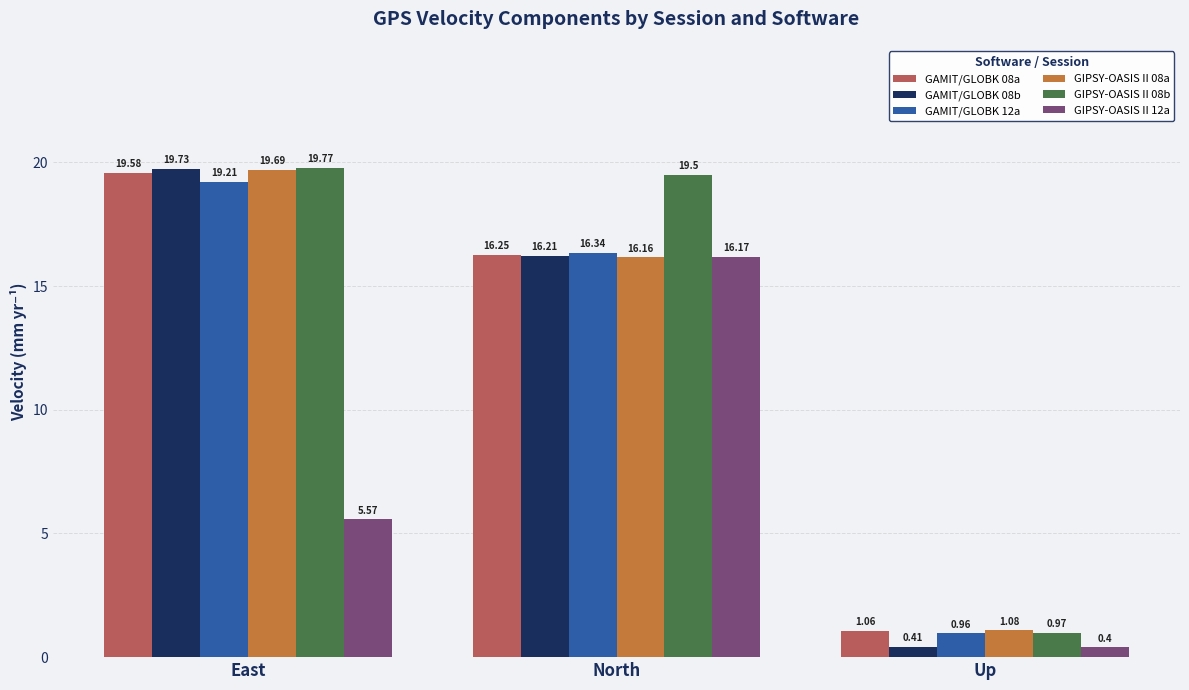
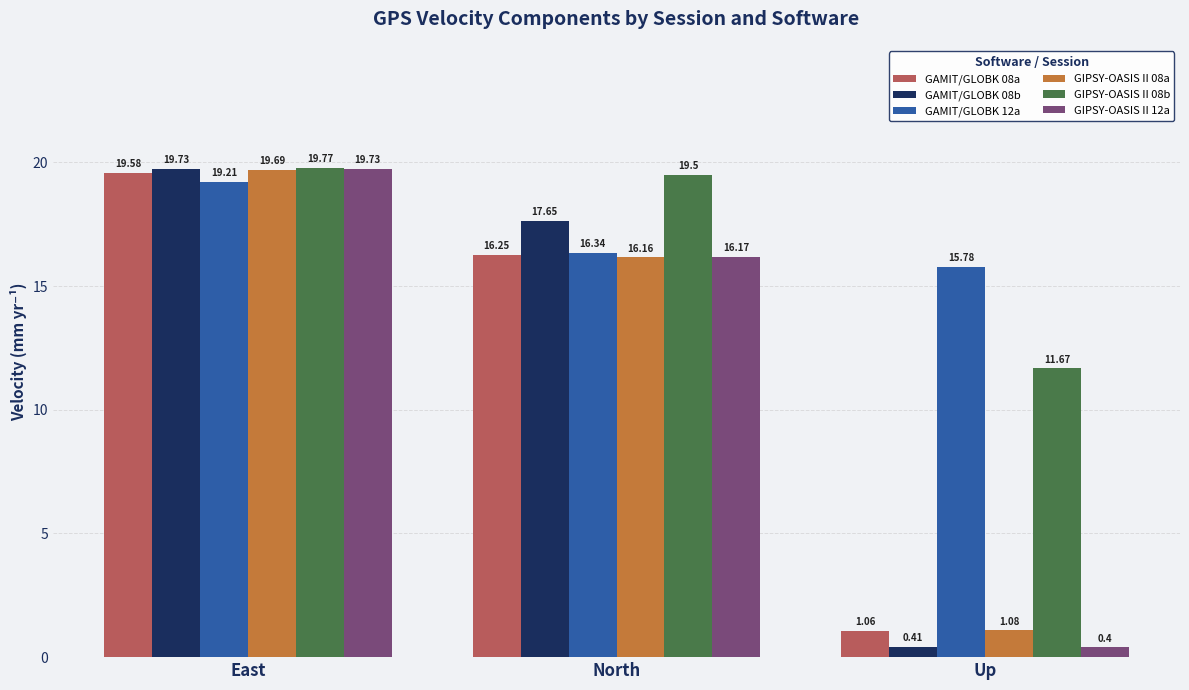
GIPSY-OASIS II 12a, East: 5.57 -> 19.73
GAMIT/GLOBK 08b, North: 16.21 -> 17.65
GAMIT/GLOBK 12a, Up: 0.96 -> 15.78
GIPSY-OASIS II 08b, Up: 0.97 -> 11.67
